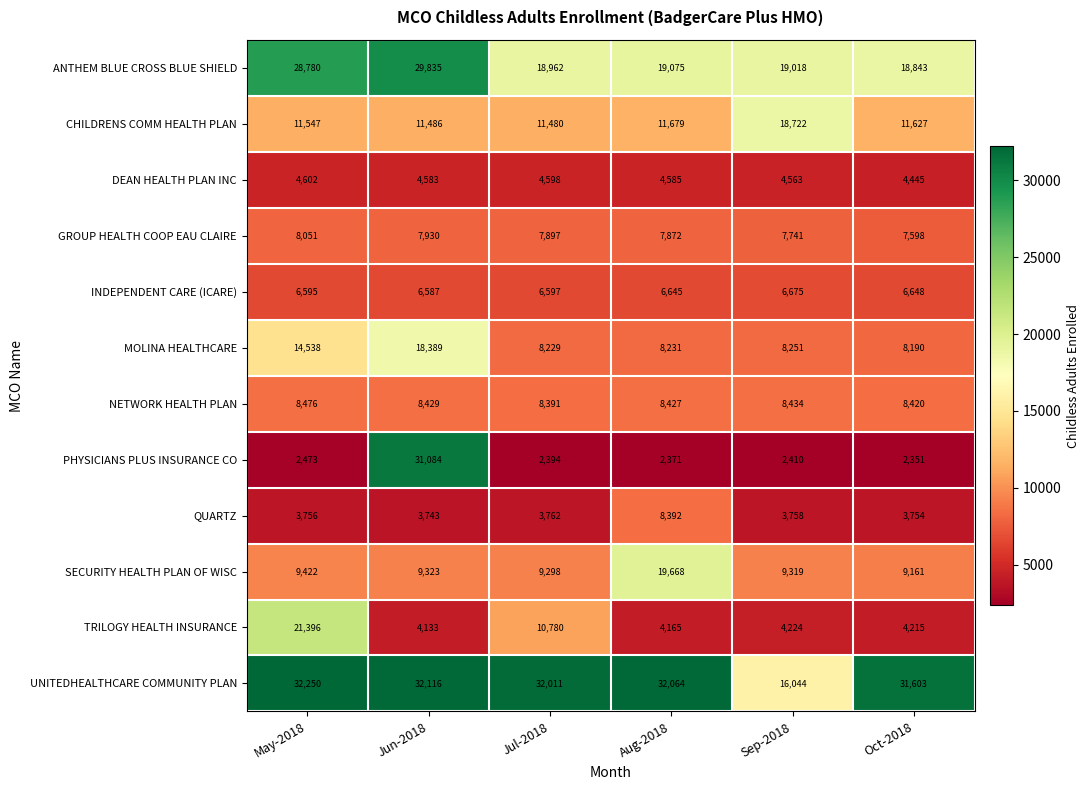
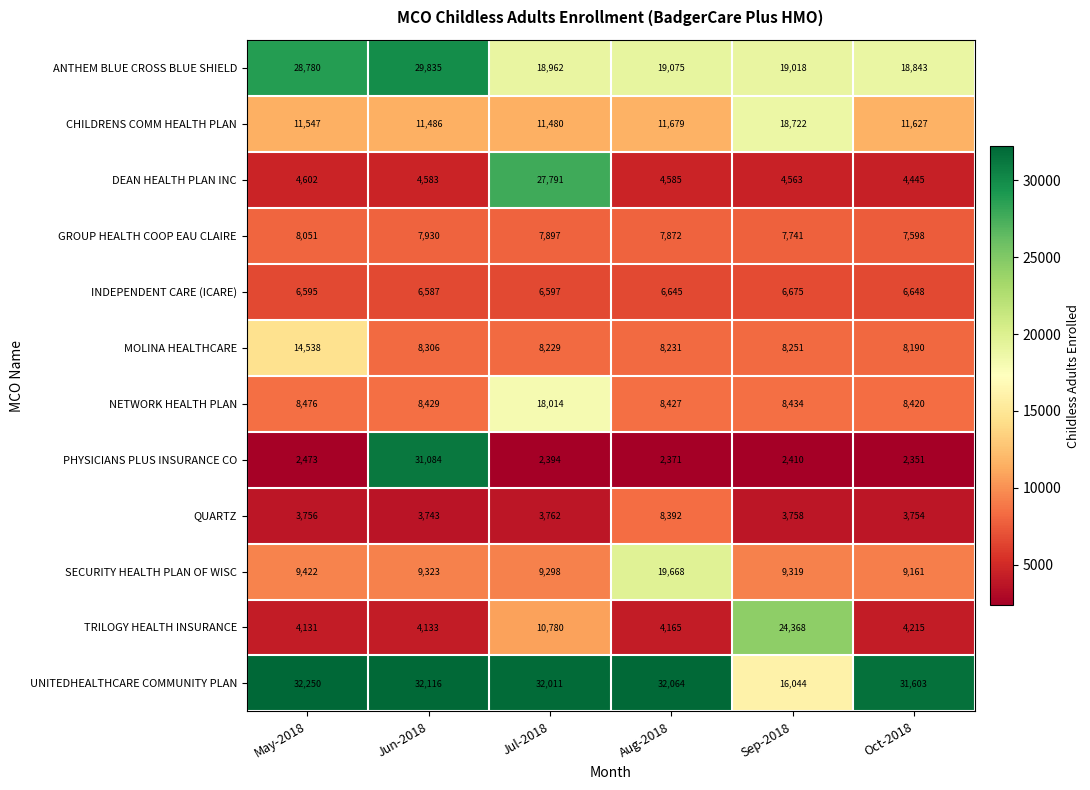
DEAN HEALTH PLAN INC, Jul-2018: 4,598 -> 27,791
MOLINA HEALTHCARE, Jun-2018: 18,389 -> 8,306
NETWORK HEALTH PLAN, Jul-2018: 8,391 -> 18,014
TRILOGY HEALTH INSURANCE, May-2018: 21,396 -> 4,131
TRILOGY HEALTH INSURANCE, Sep-2018: 4,224 -> 24,368
